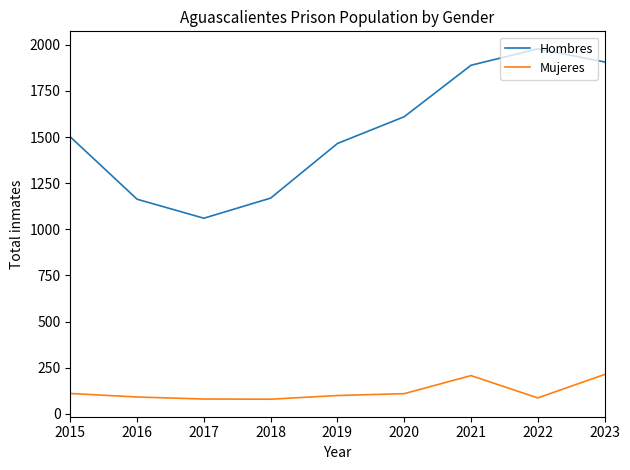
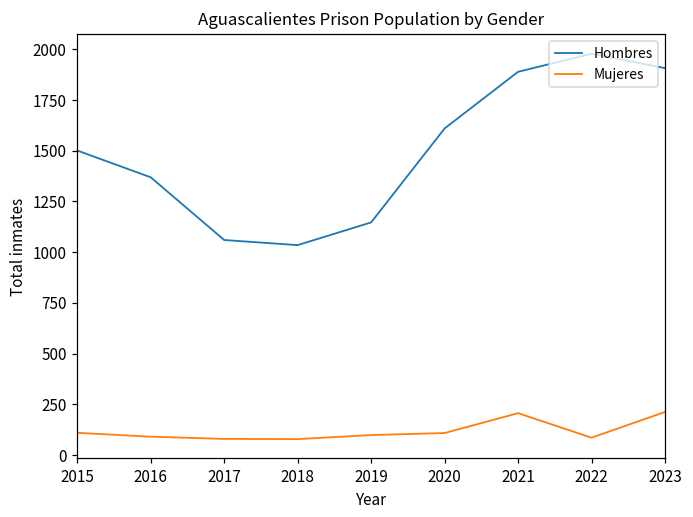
Hombres, 2016: 1160 -> 1370
Hombres, 2018: 1170 -> 1040
Hombres, 2019: 1470 -> 1150
